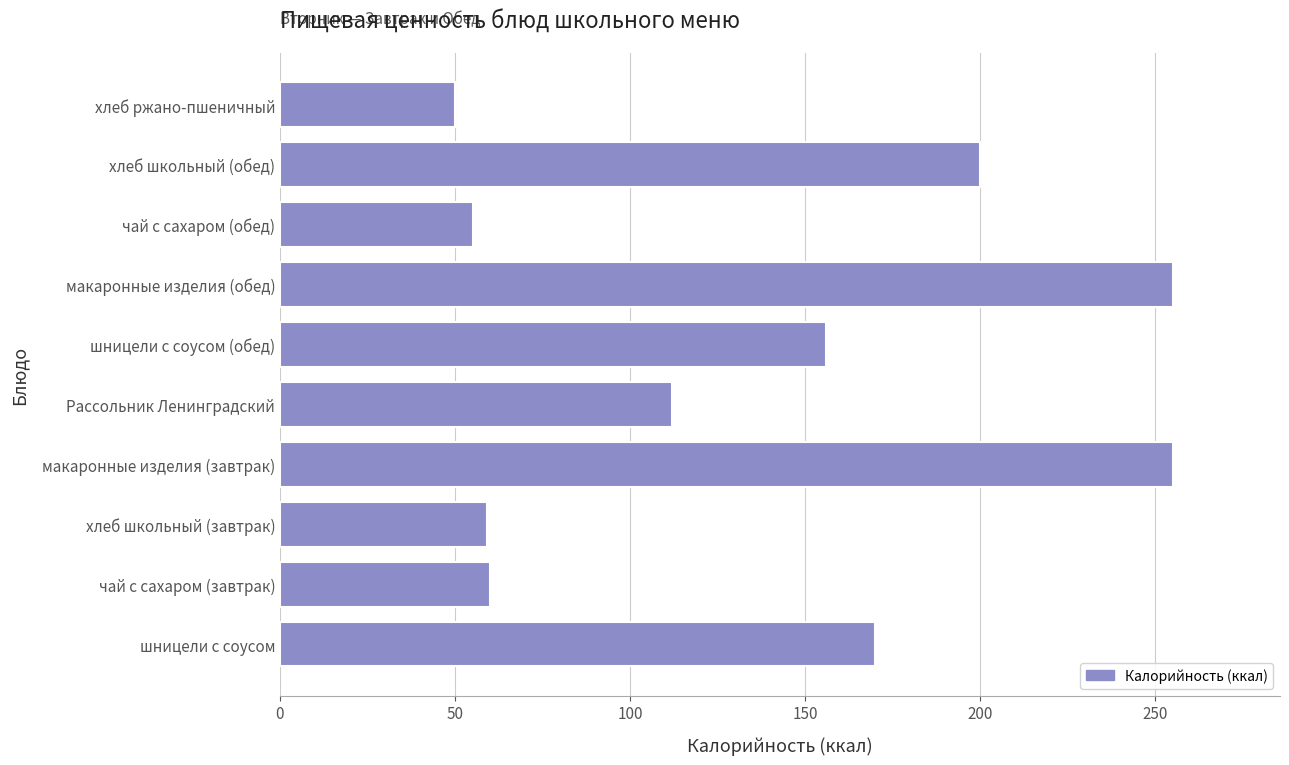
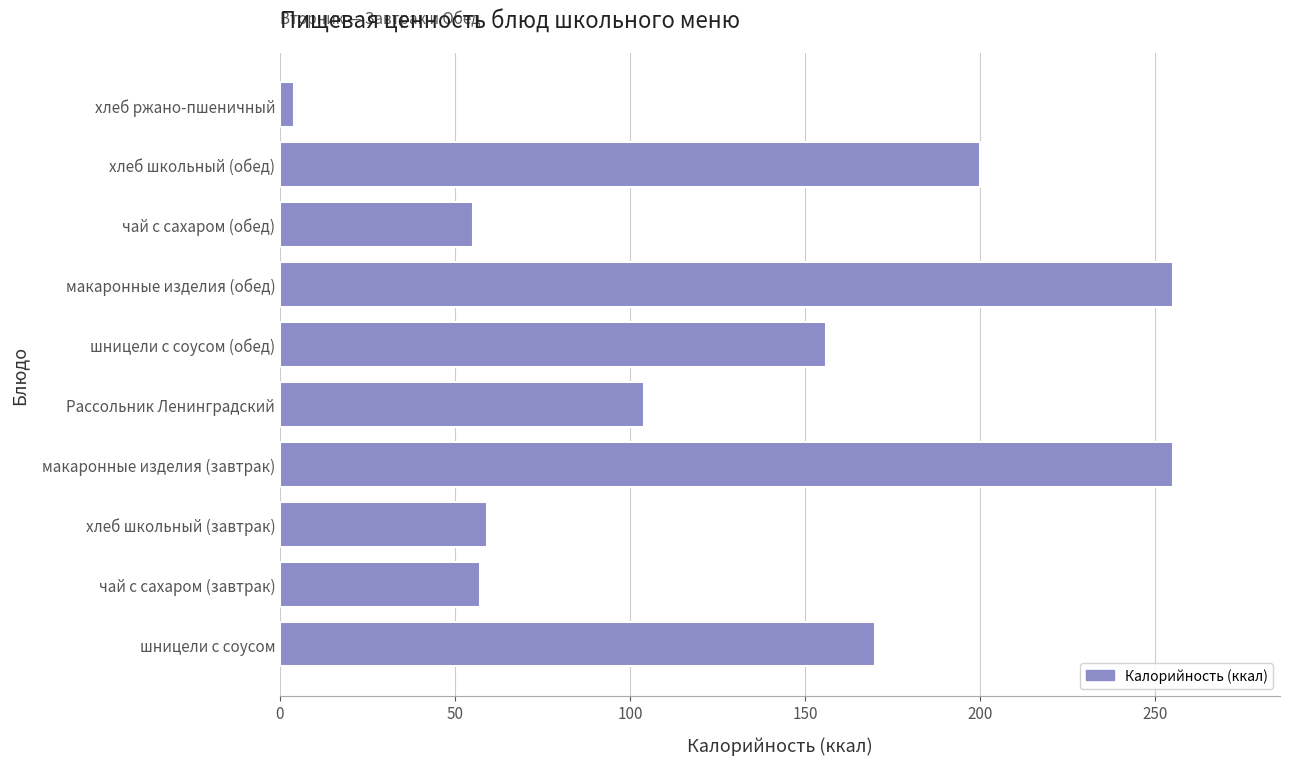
хлеб ржано-пшеничный: 50 -> 4
Рассольник Ленинградский: 112 -> 104
чай с сахаром (завтрак): 60 -> 57
